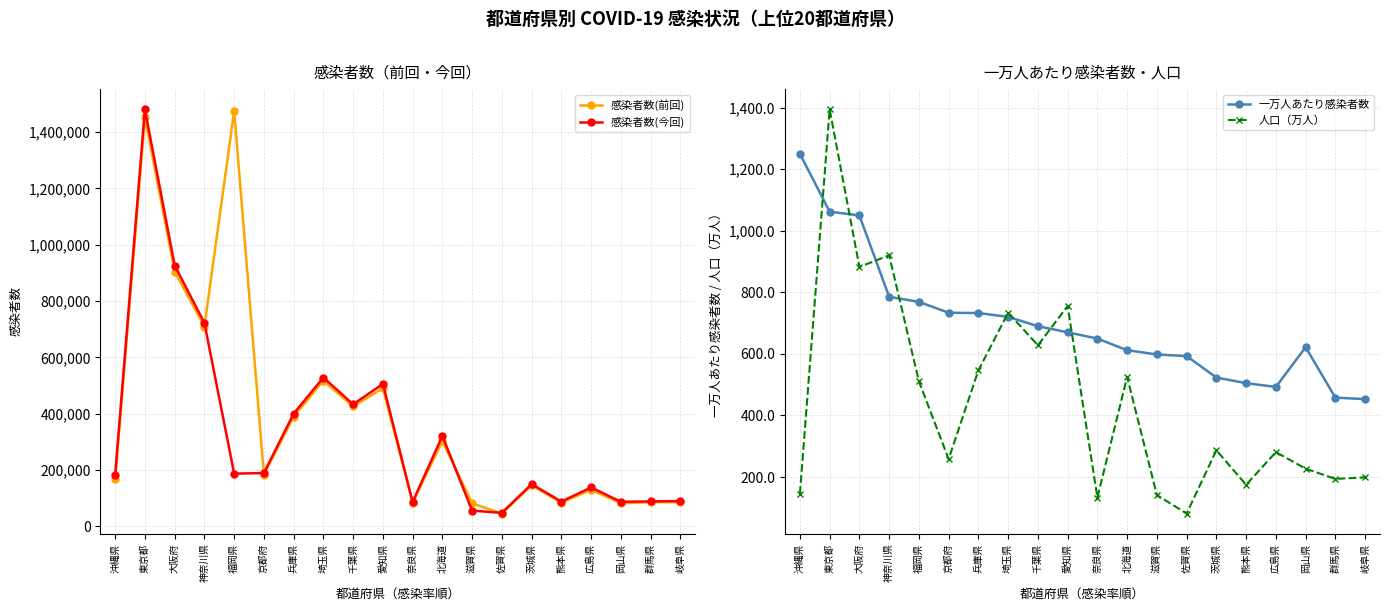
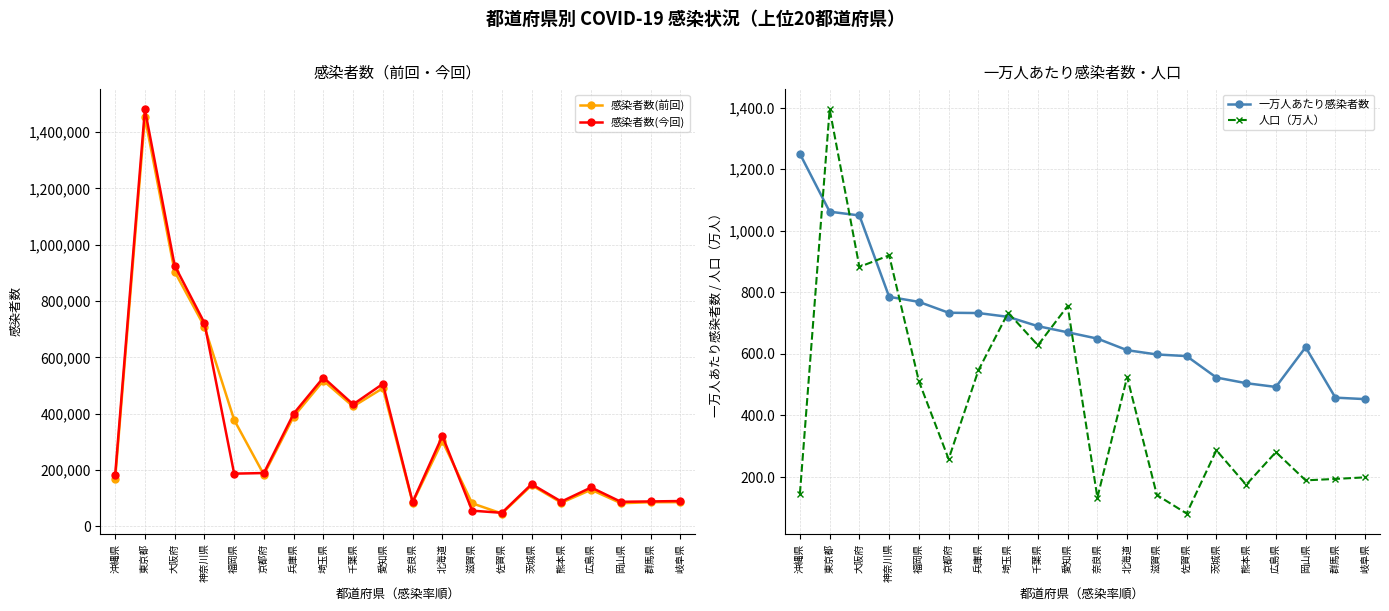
感染者数（前回・今回）, 感染者数(前回), 福岡県: 1,470,000 -> 380,000
一万人あたり感染者数・人口, 人口（万人）, 岡山県: 230 -> 190
